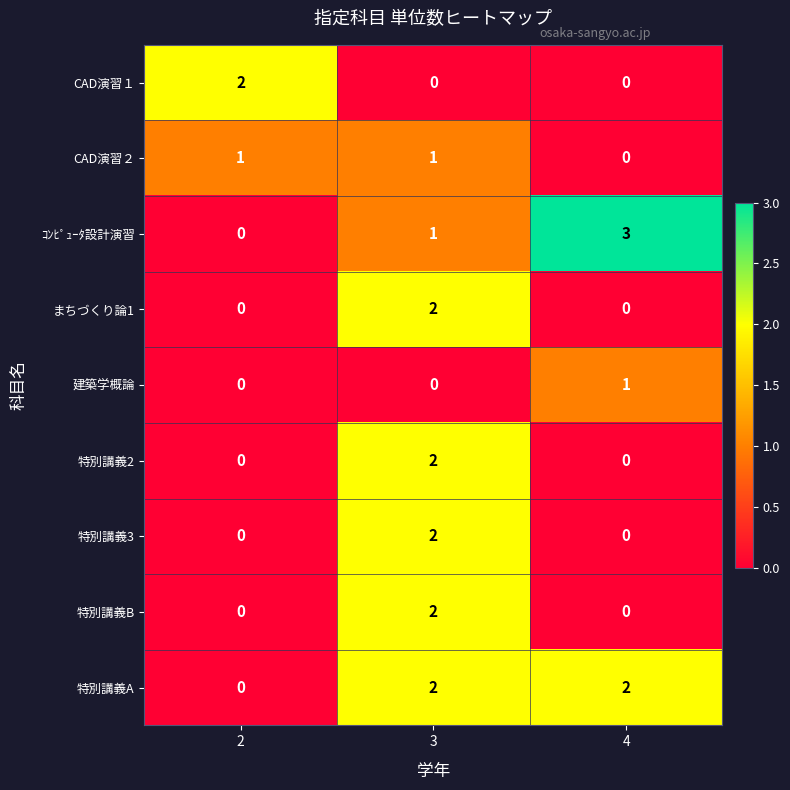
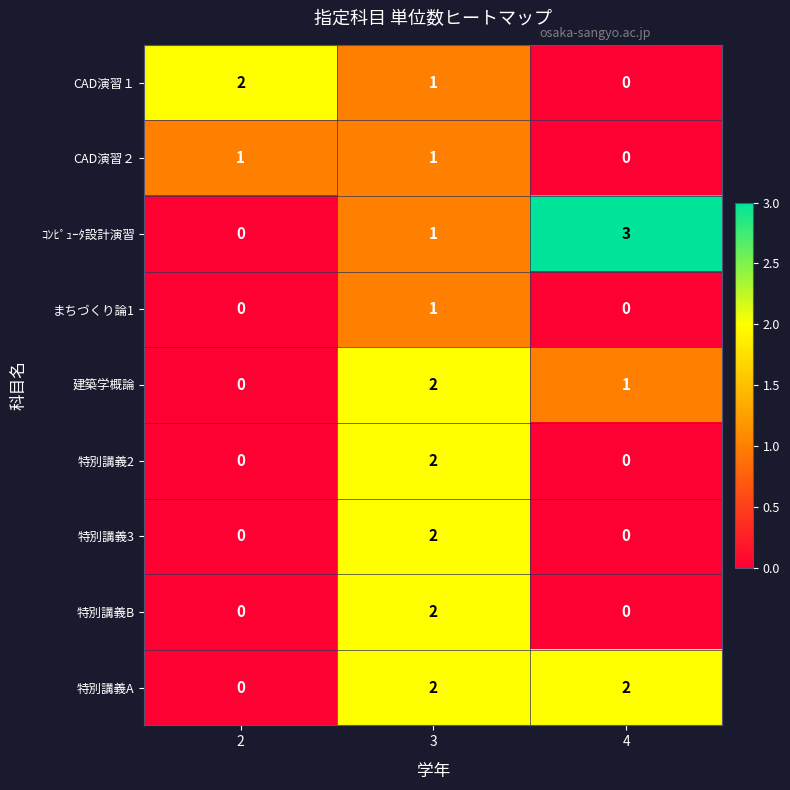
CAD演習１, 3: 0 -> 1
まちづくり論1, 3: 2 -> 1
建築学概論, 3: 0 -> 2
